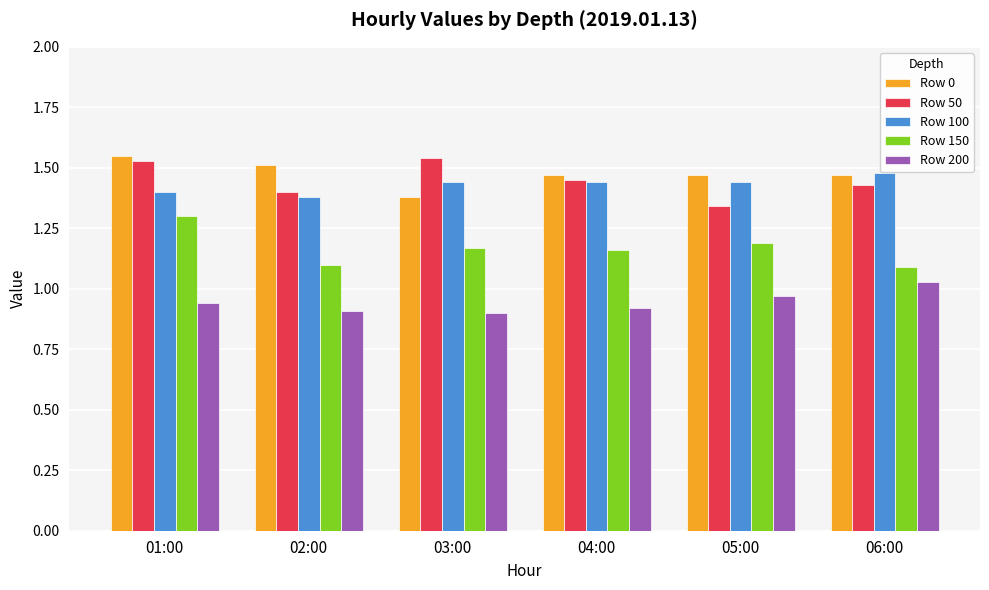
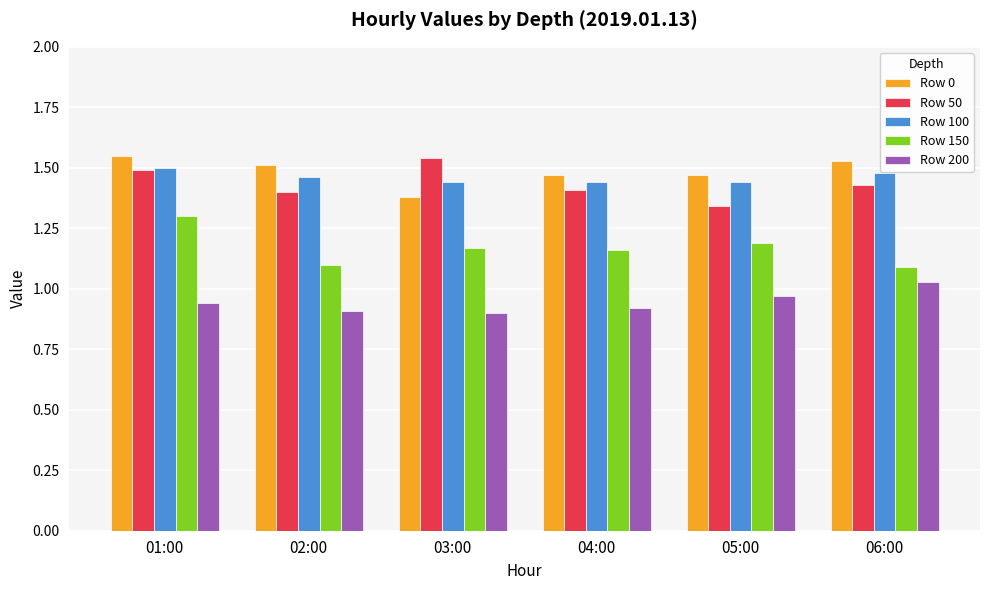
Row 50, 01:00: 1.53 -> 1.49
Row 100, 01:00: 1.4 -> 1.5
Row 100, 02:00: 1.38 -> 1.46
Row 50, 04:00: 1.45 -> 1.41
Row 0, 06:00: 1.47 -> 1.53
